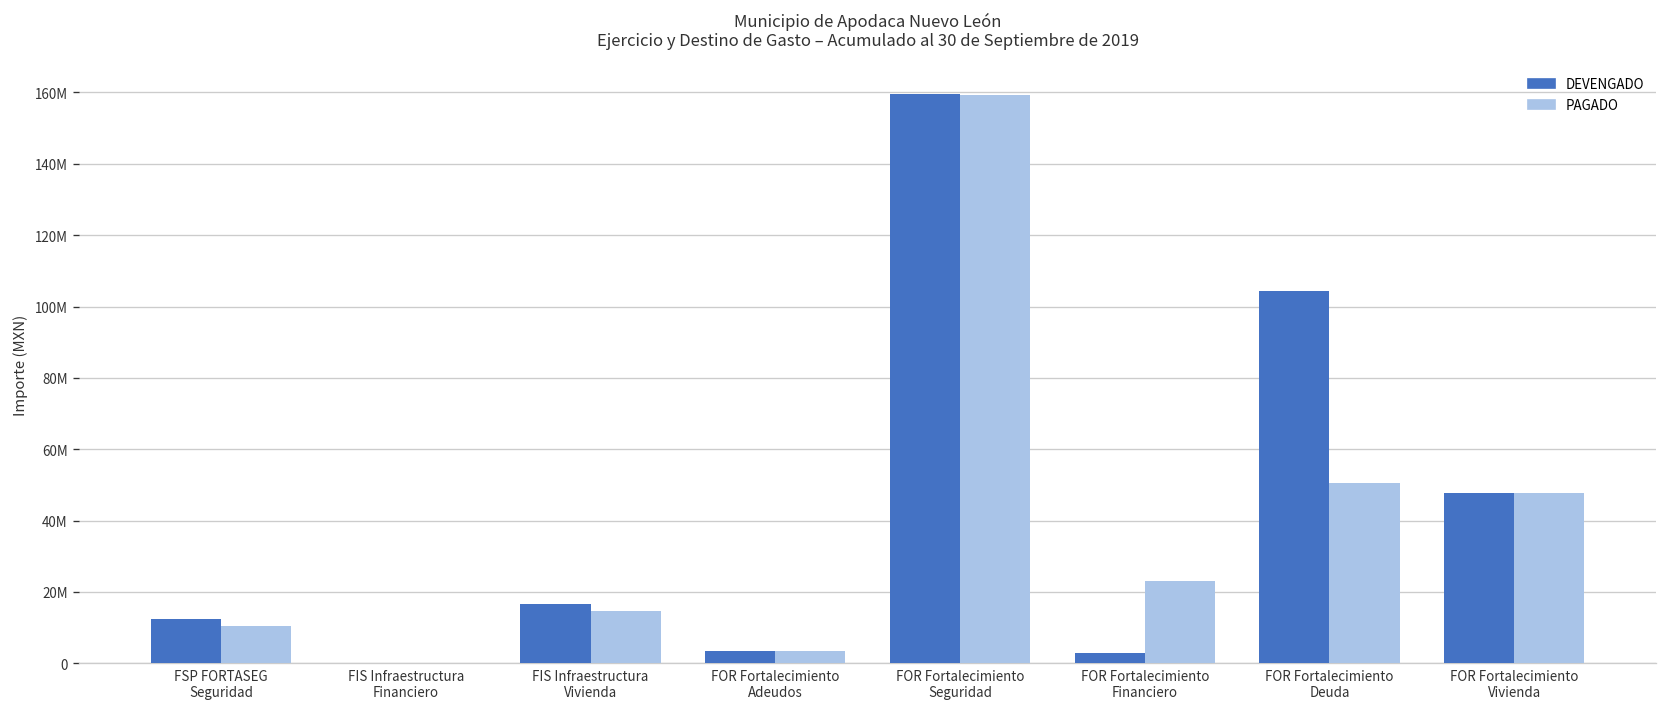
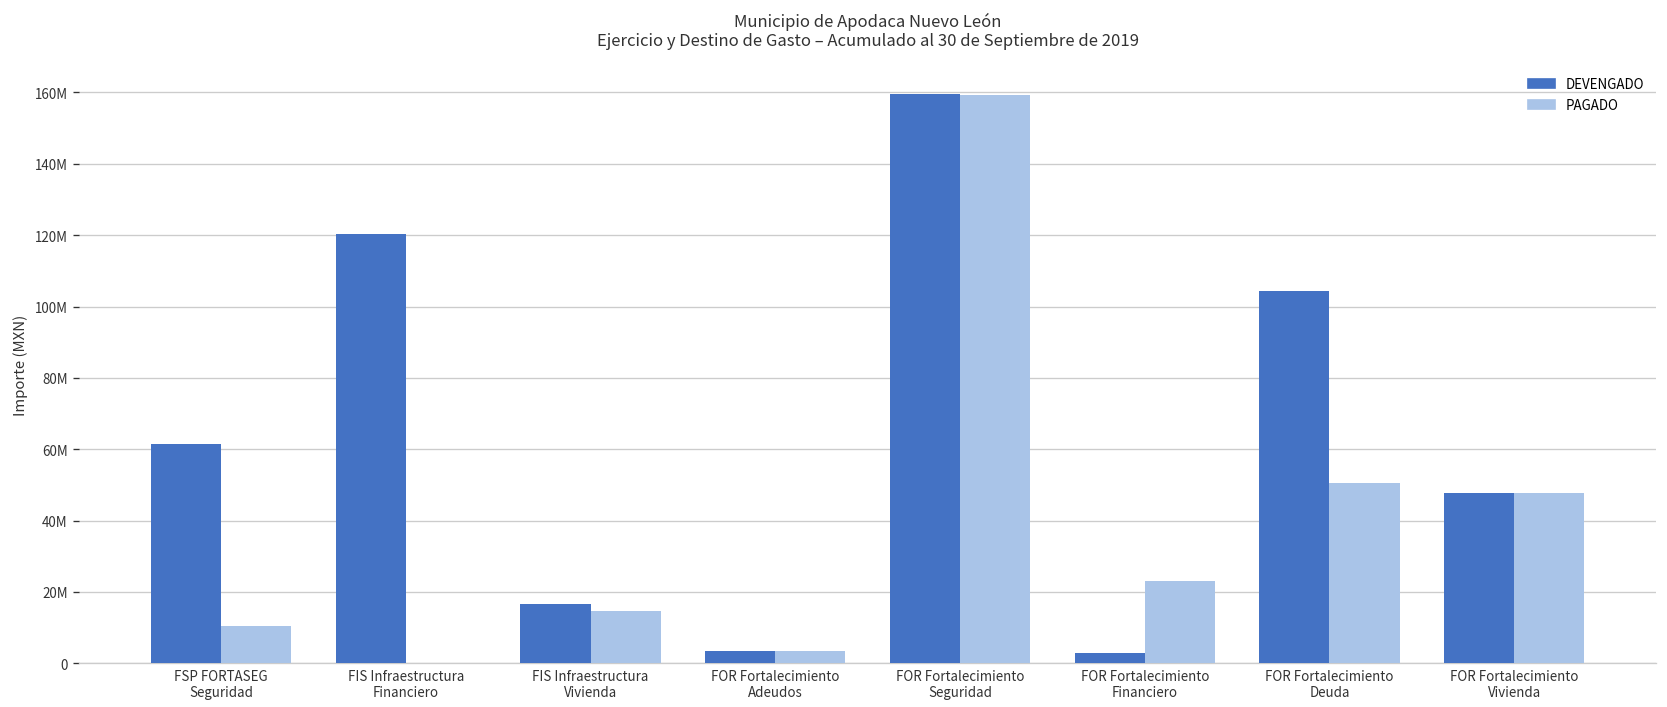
DEVENGADO, FSP FORTASEG Seguridad: 13000000 -> 61000000
DEVENGADO, FIS Infraestructura Financiero: 0 -> 120000000
